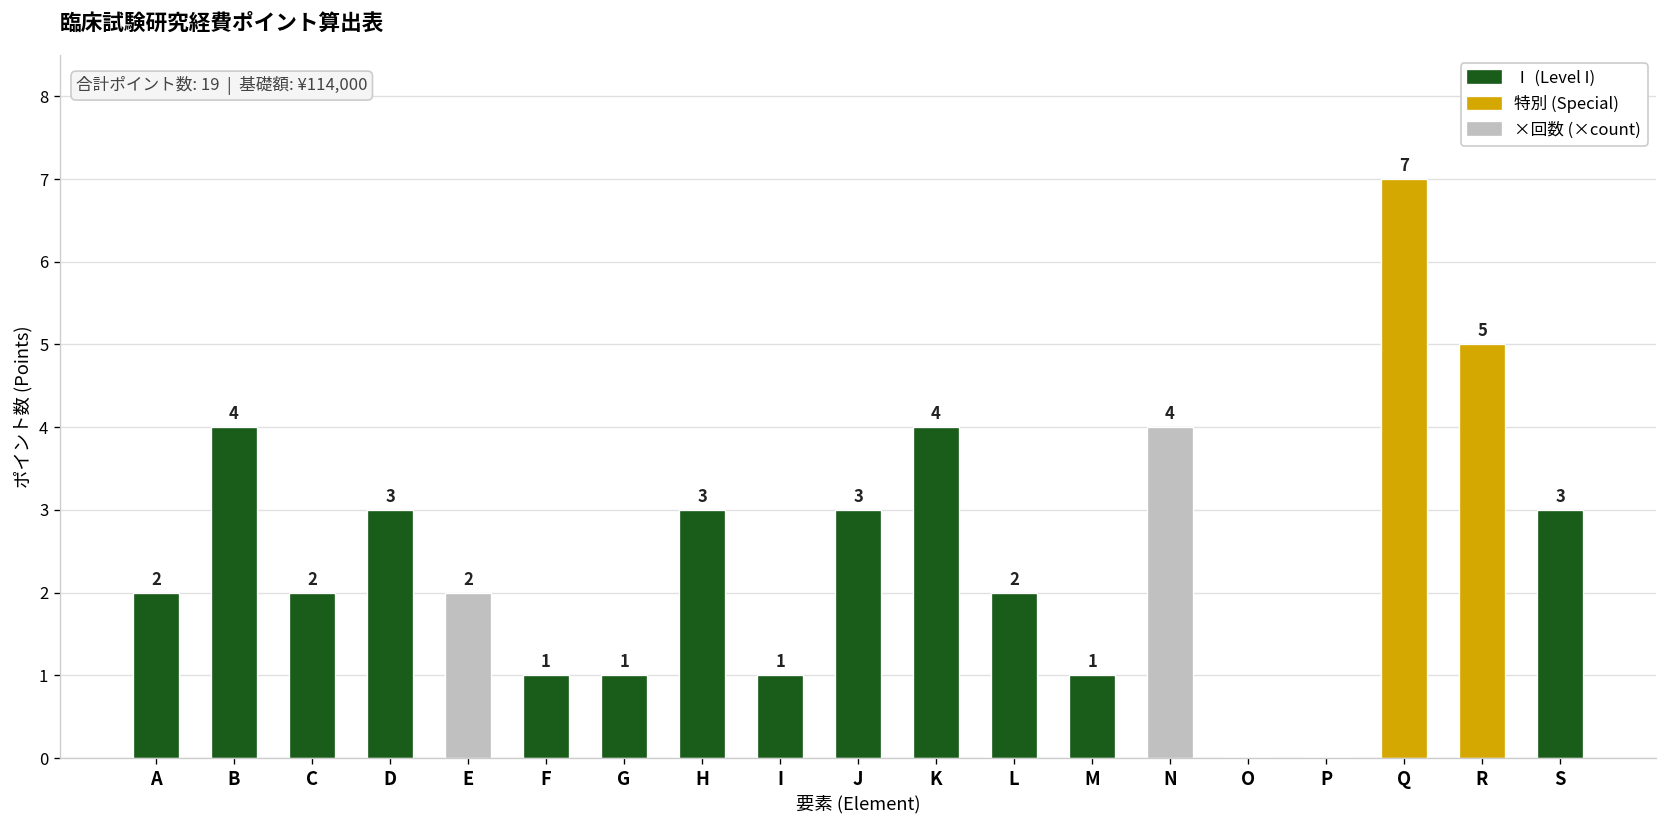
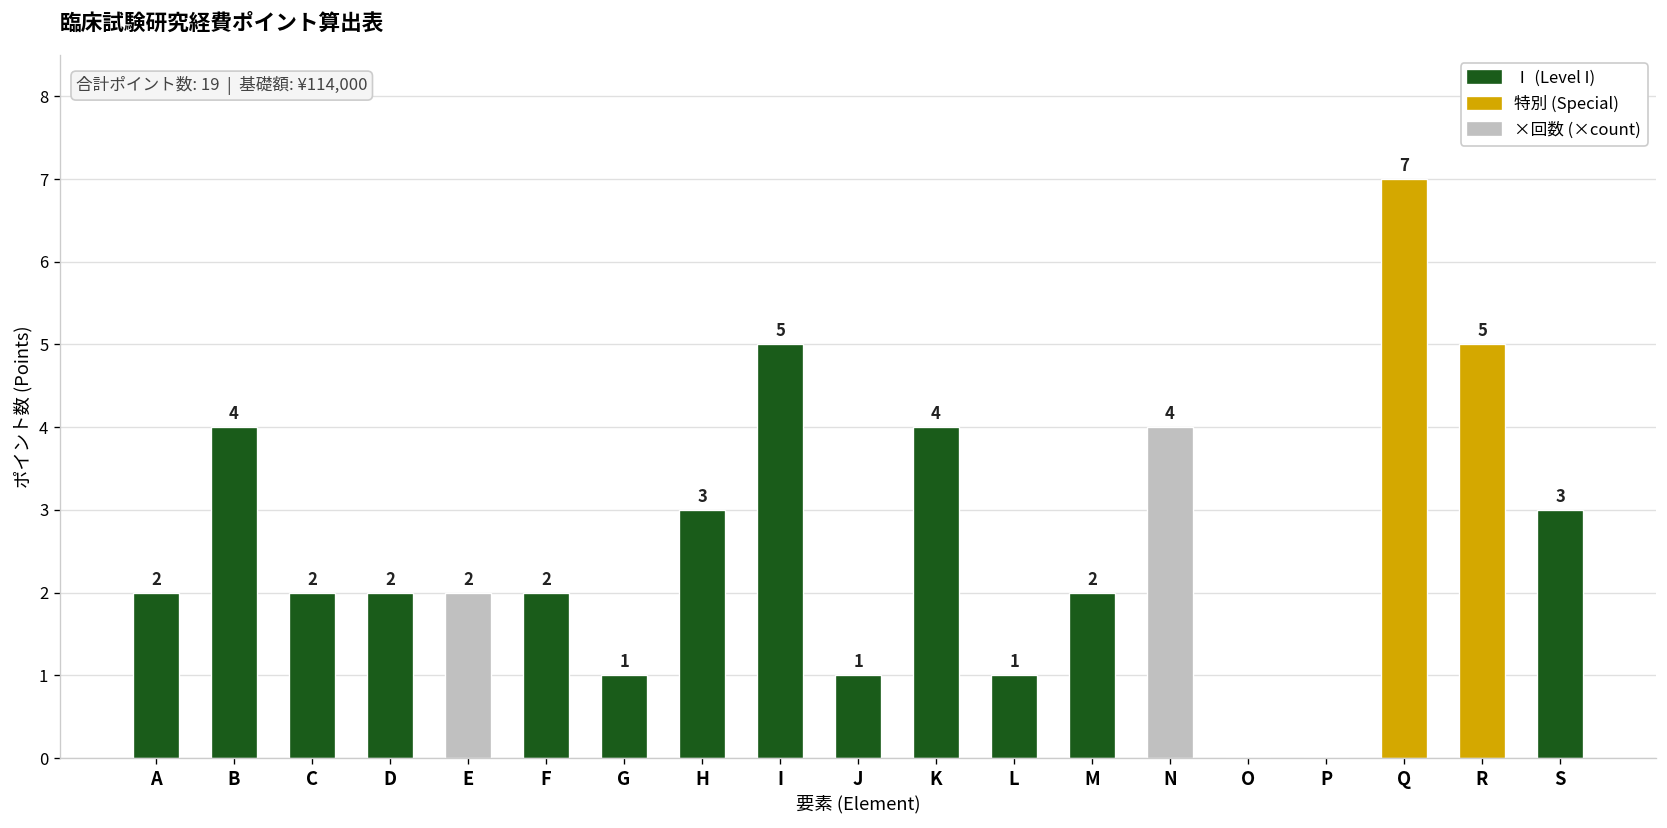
D: 3 -> 2
F: 1 -> 2
I: 1 -> 5
J: 3 -> 1
L: 2 -> 1
M: 1 -> 2
